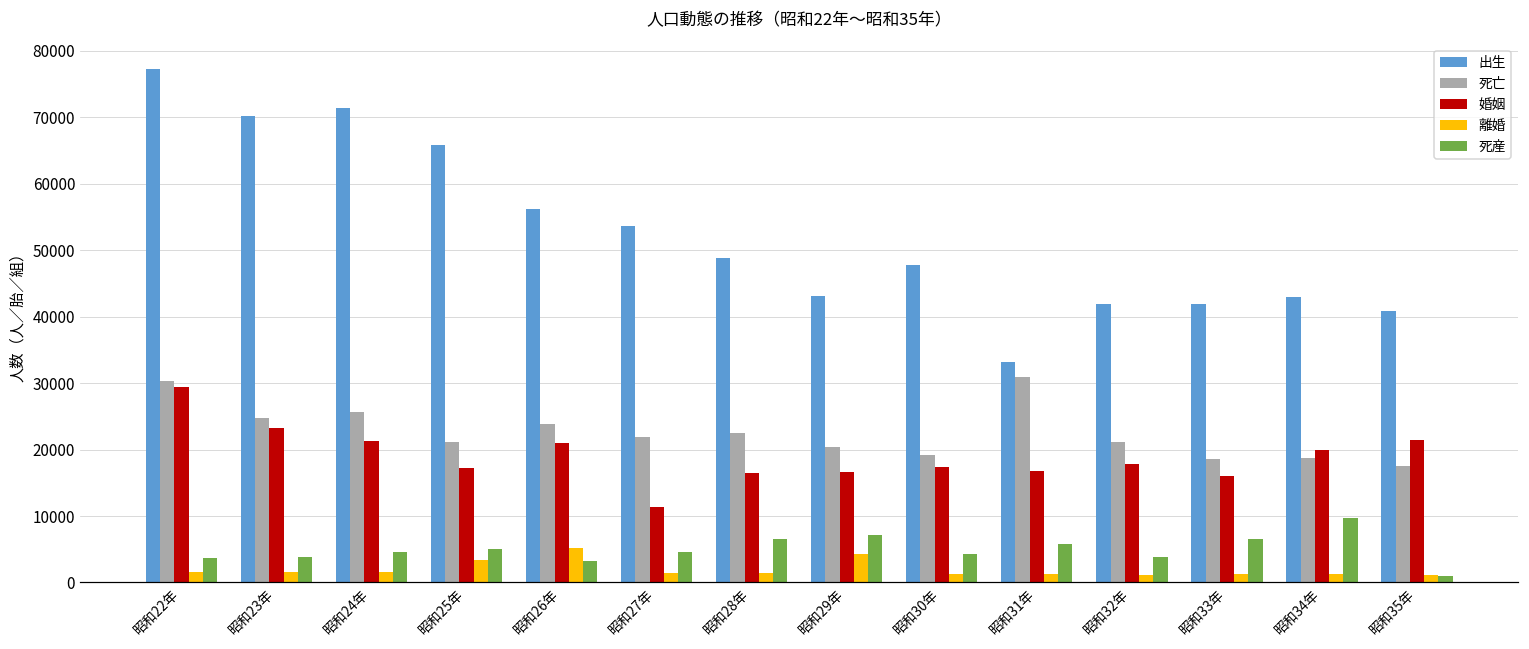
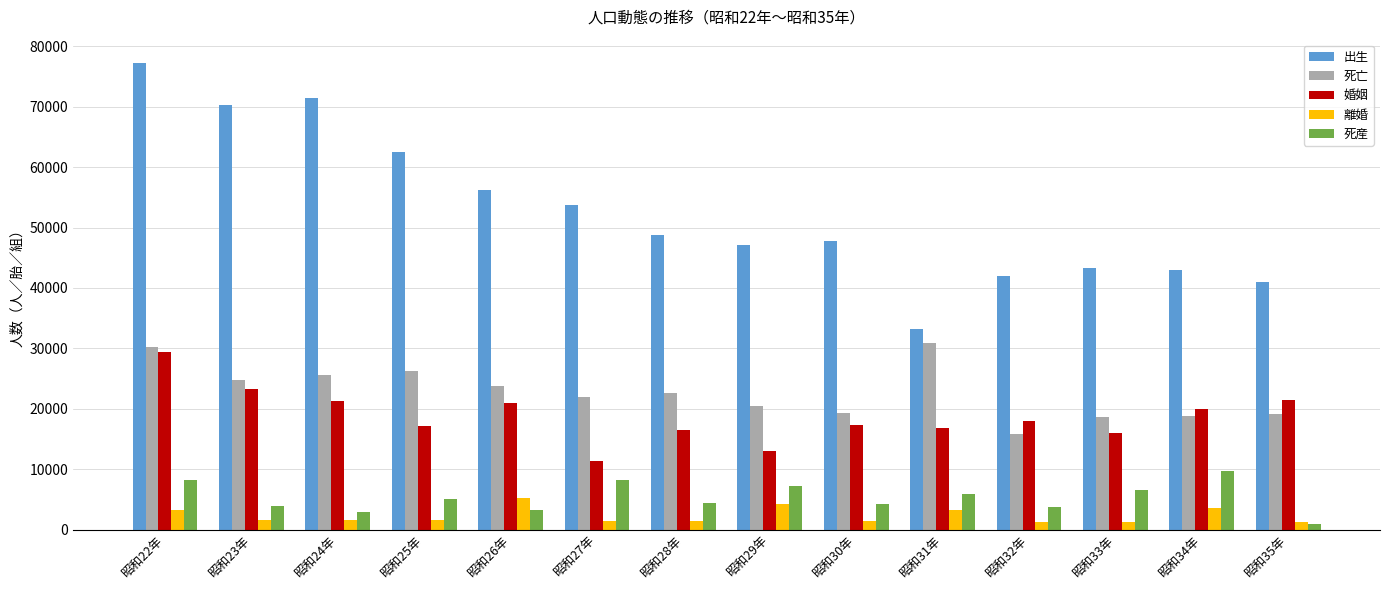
離婚, 昭和22年: 2000 -> 3000
死産, 昭和22年: 4000 -> 8000
死産, 昭和24年: 5000 -> 3000
出生, 昭和25年: 66000 -> 63000
死亡, 昭和25年: 21000 -> 26000
離婚, 昭和25年: 3000 -> 2000
死産, 昭和27年: 5000 -> 8000
死産, 昭和28年: 7000 -> 4000
出生, 昭和29年: 43000 -> 47000
婚姻, 昭和29年: 17000 -> 13000
離婚, 昭和31年: 1000 -> 3000
死亡, 昭和32年: 21000 -> 16000
出生, 昭和33年: 42000 -> 43000
離婚, 昭和34年: 1000 -> 4000
死亡, 昭和35年: 18000 -> 19000
